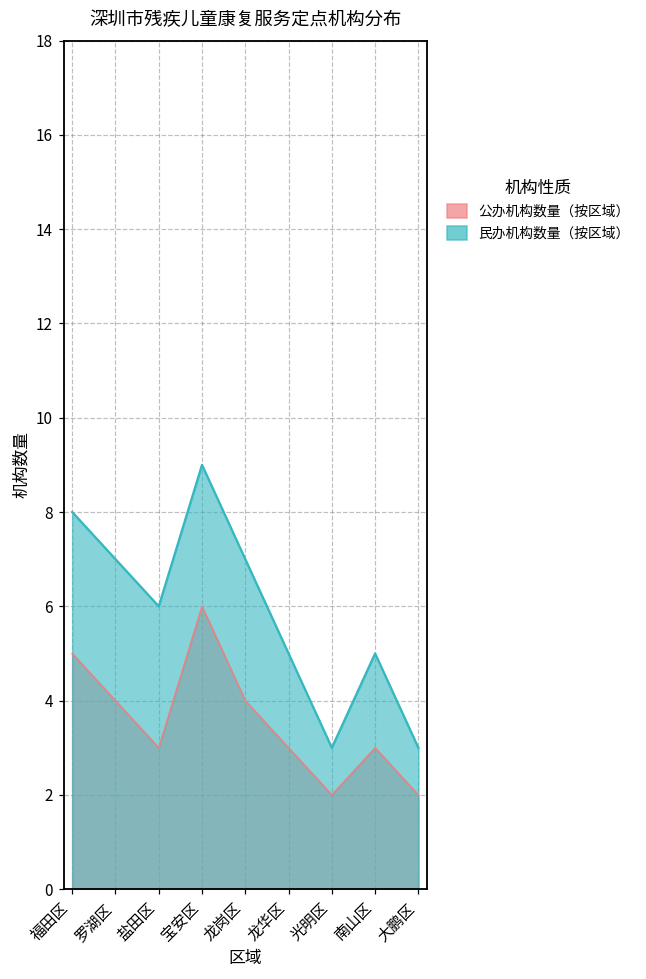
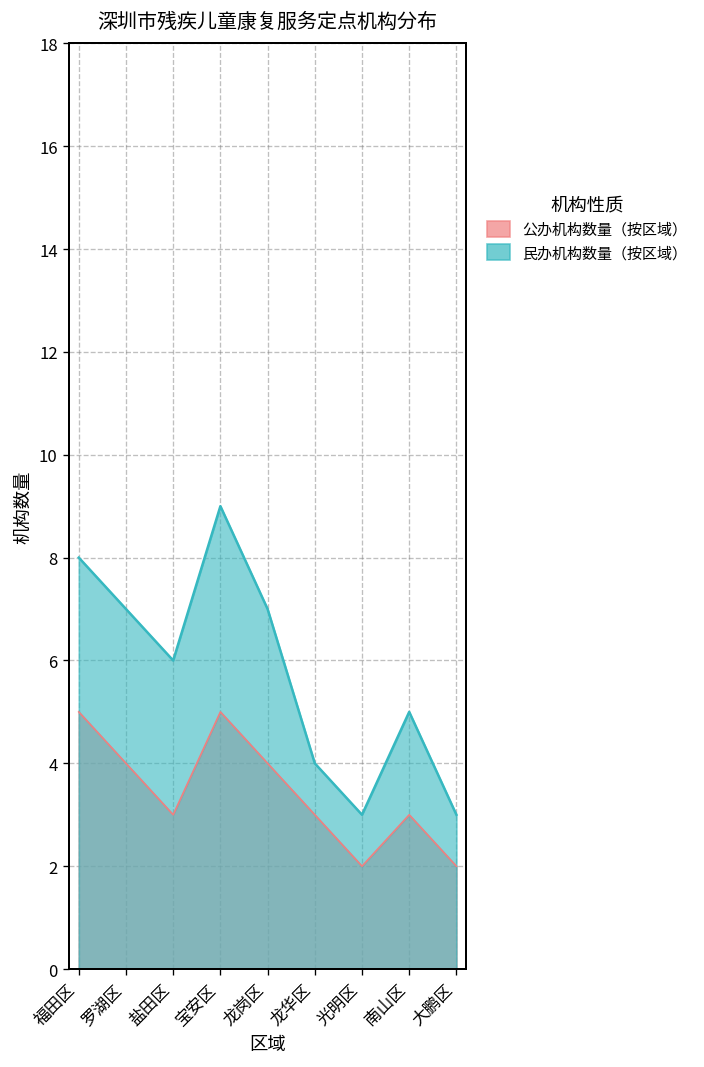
公办机构数量（按区域）, 宝安区: 6 -> 5
民办机构数量（按区域）, 龙华区: 5 -> 4
